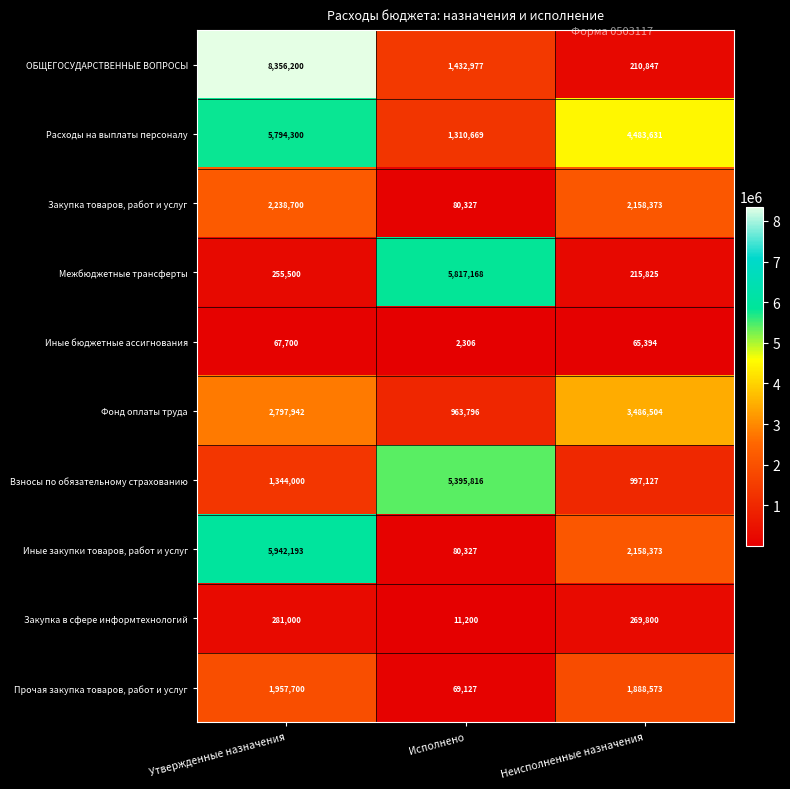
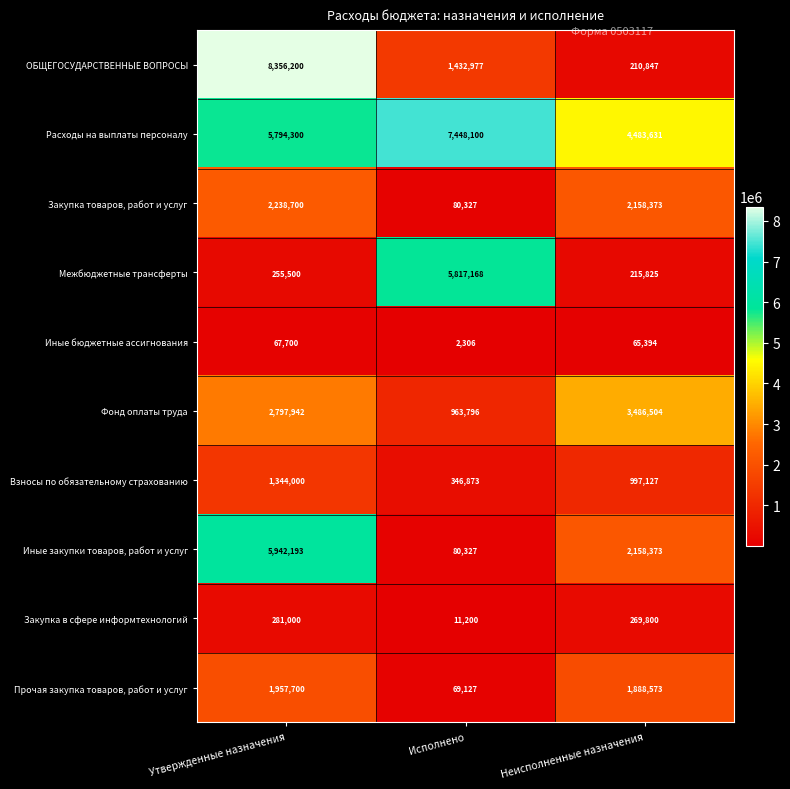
Расходы на выплаты персоналу, Исполнено: 1,310,669 -> 7,448,100
Взносы по обязательному страхованию, Исполнено: 5,395,816 -> 346,873
